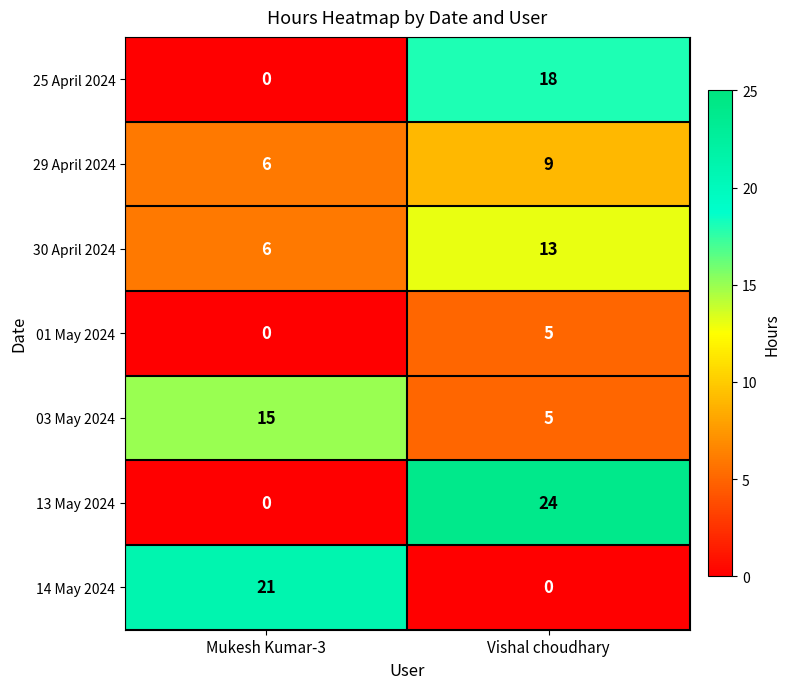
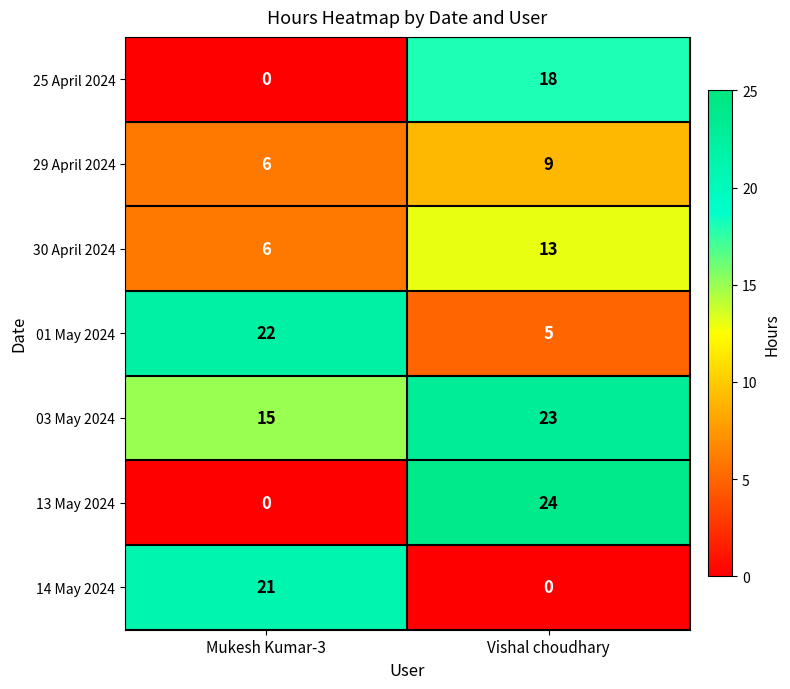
01 May 2024, Mukesh Kumar-3: 0 -> 22
03 May 2024, Vishal choudhary: 5 -> 23
